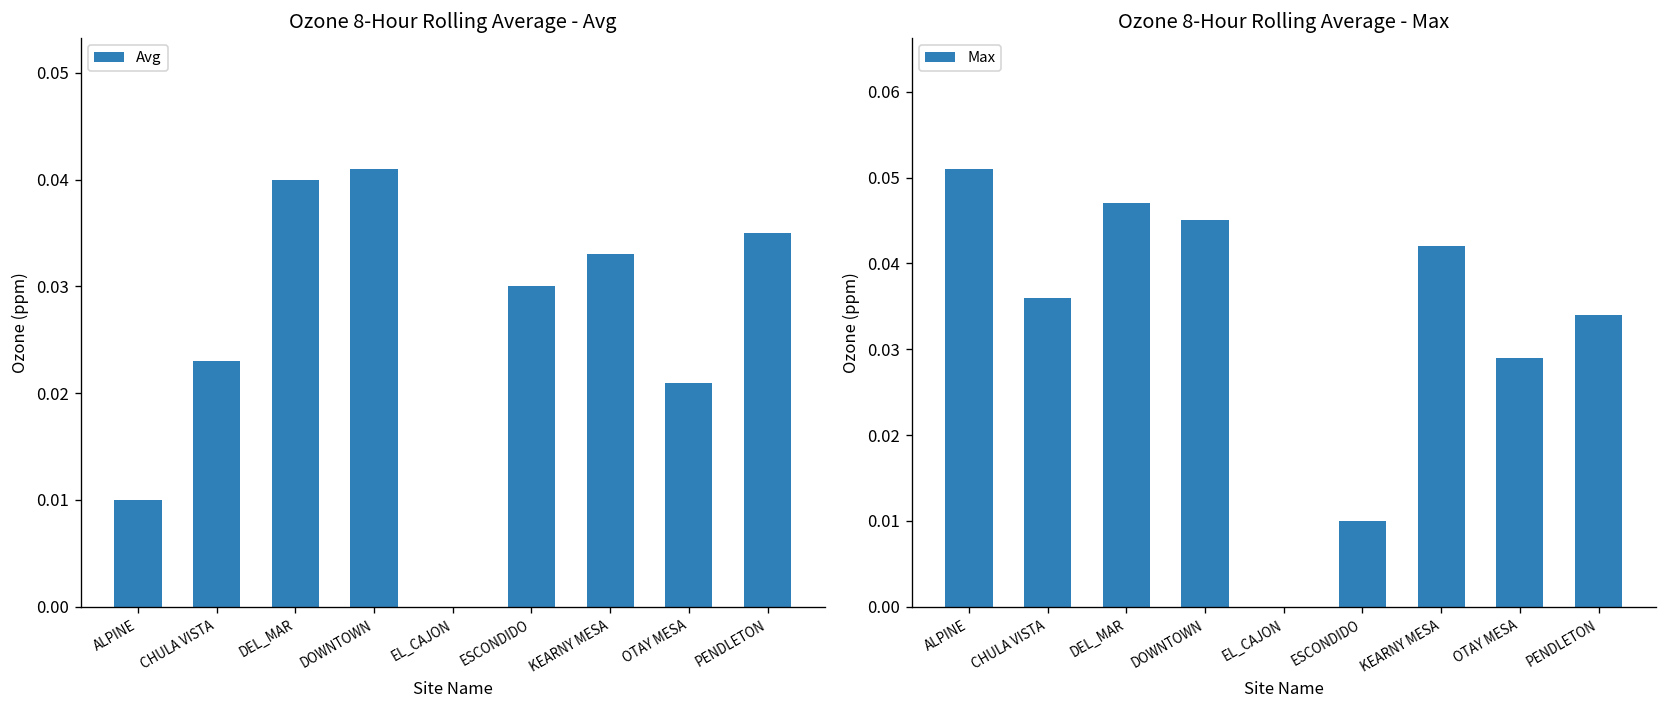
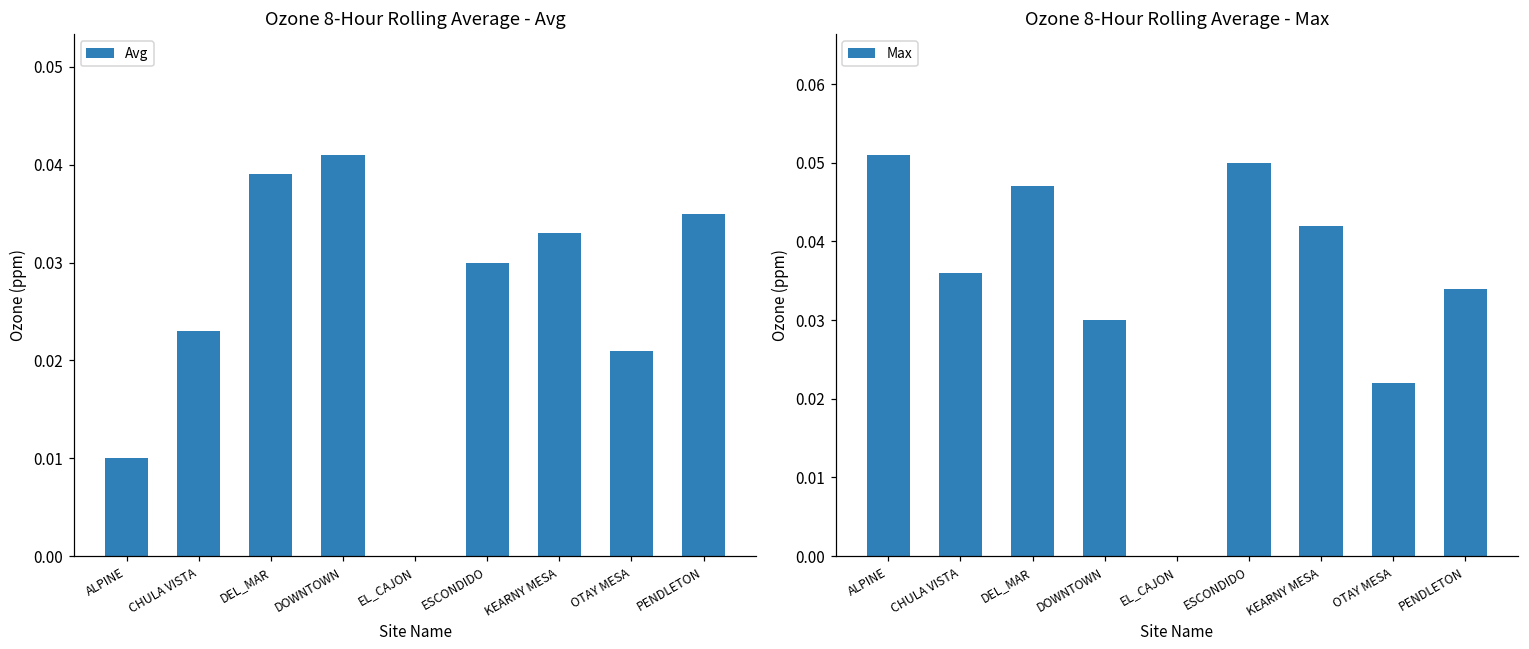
Ozone 8-Hour Rolling Average - Avg, DEL_MAR: 0.040 -> 0.039
Ozone 8-Hour Rolling Average - Max, DOWNTOWN: 0.045 -> 0.030
Ozone 8-Hour Rolling Average - Max, ESCONDIDO: 0.01 -> 0.05
Ozone 8-Hour Rolling Average - Max, OTAY MESA: 0.029 -> 0.022
